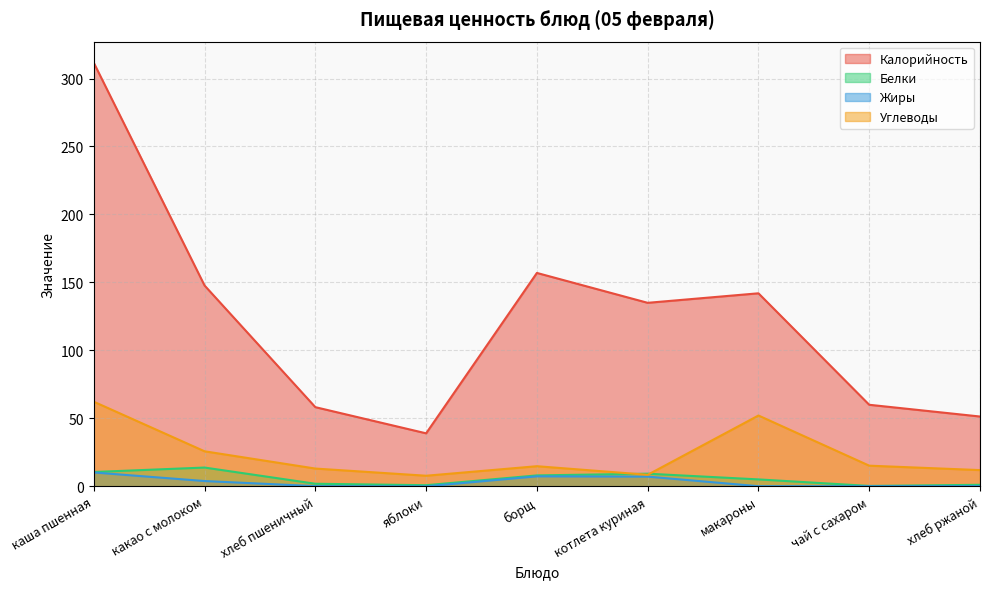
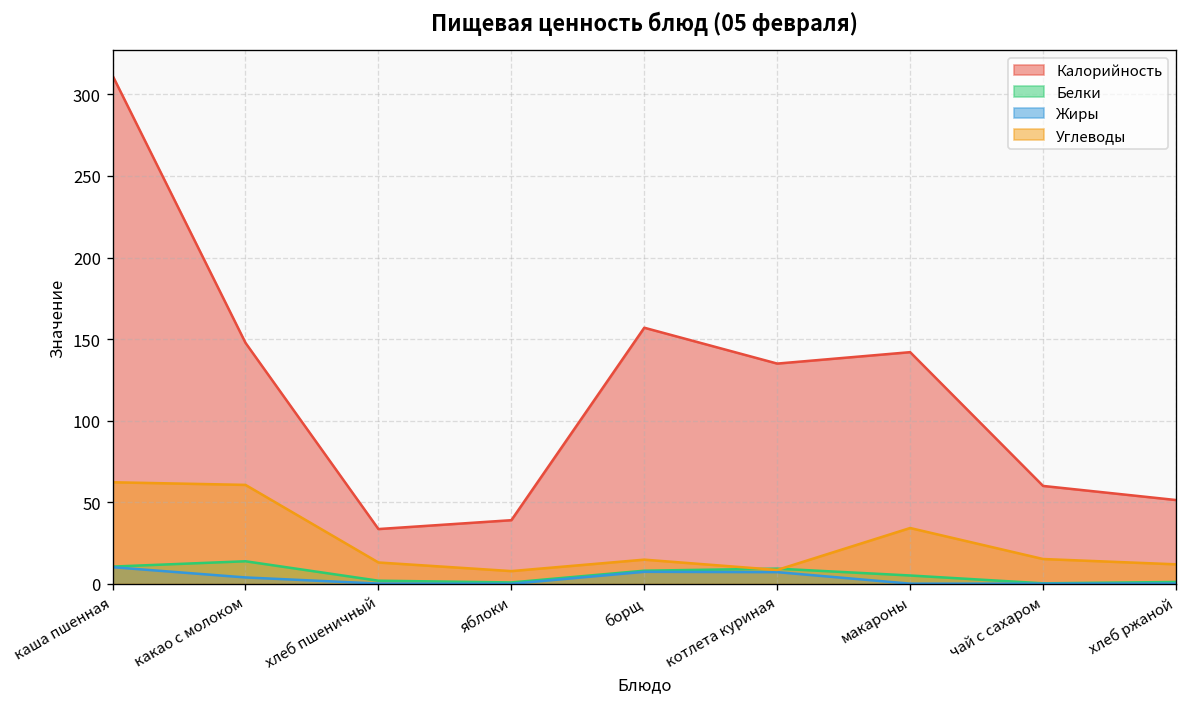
Углеводы, какао с молоком: 26 -> 61
Калорийность, хлеб пшеничный: 58 -> 34
Углеводы, макароны: 52 -> 34
